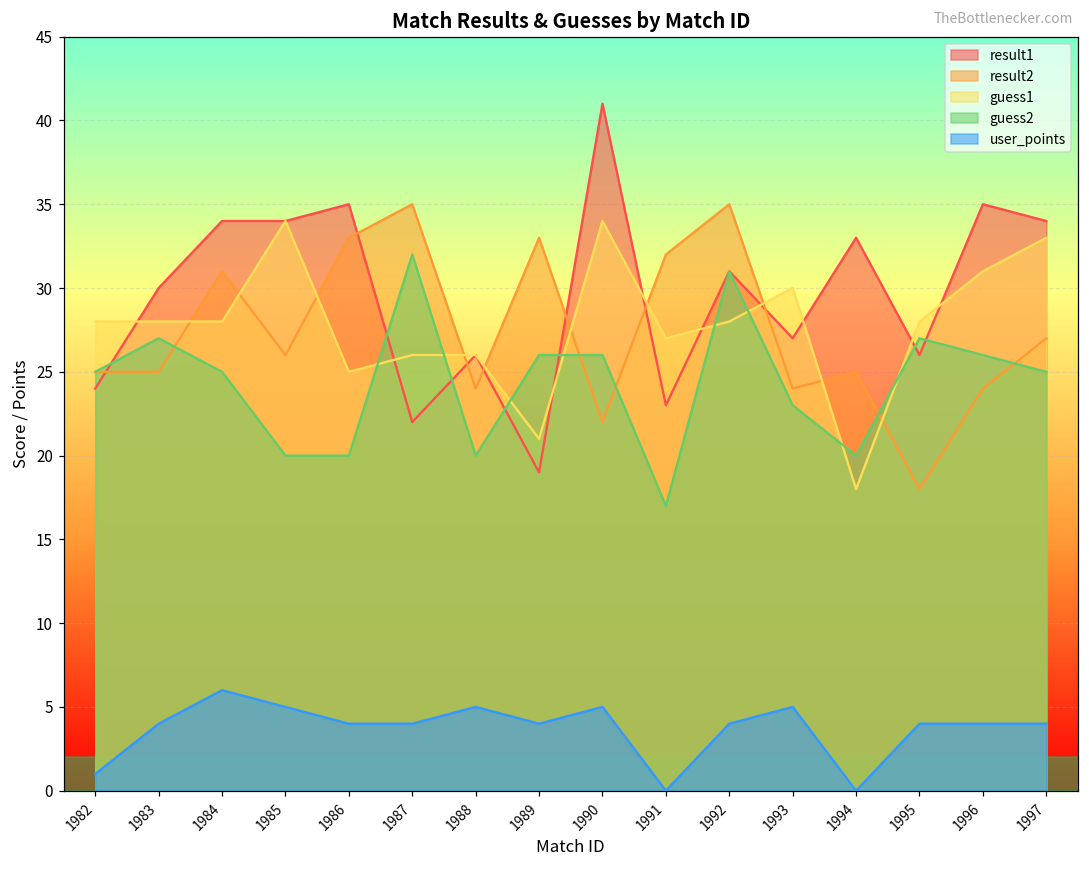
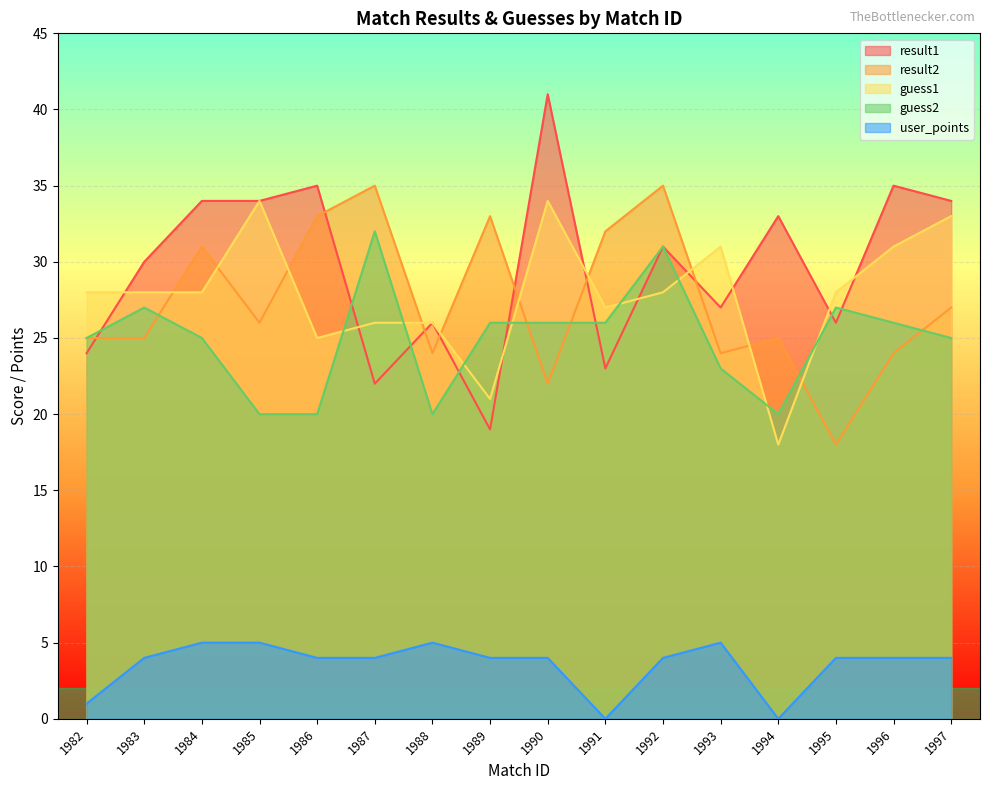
user_points, 1984: 6 -> 5
user_points, 1990: 5 -> 4
guess2, 1991: 17 -> 26
guess1, 1993: 30 -> 31
